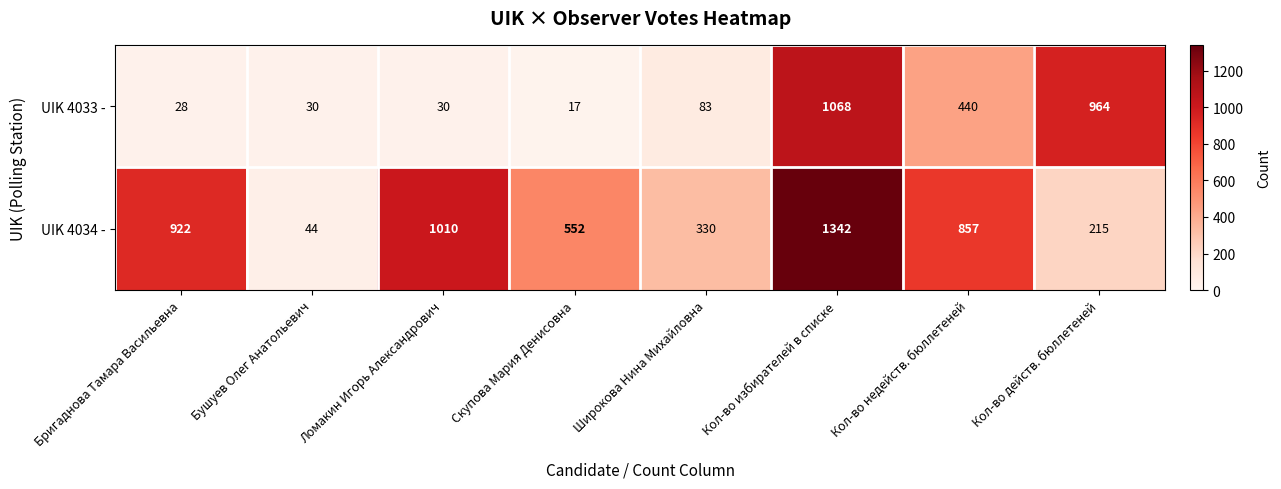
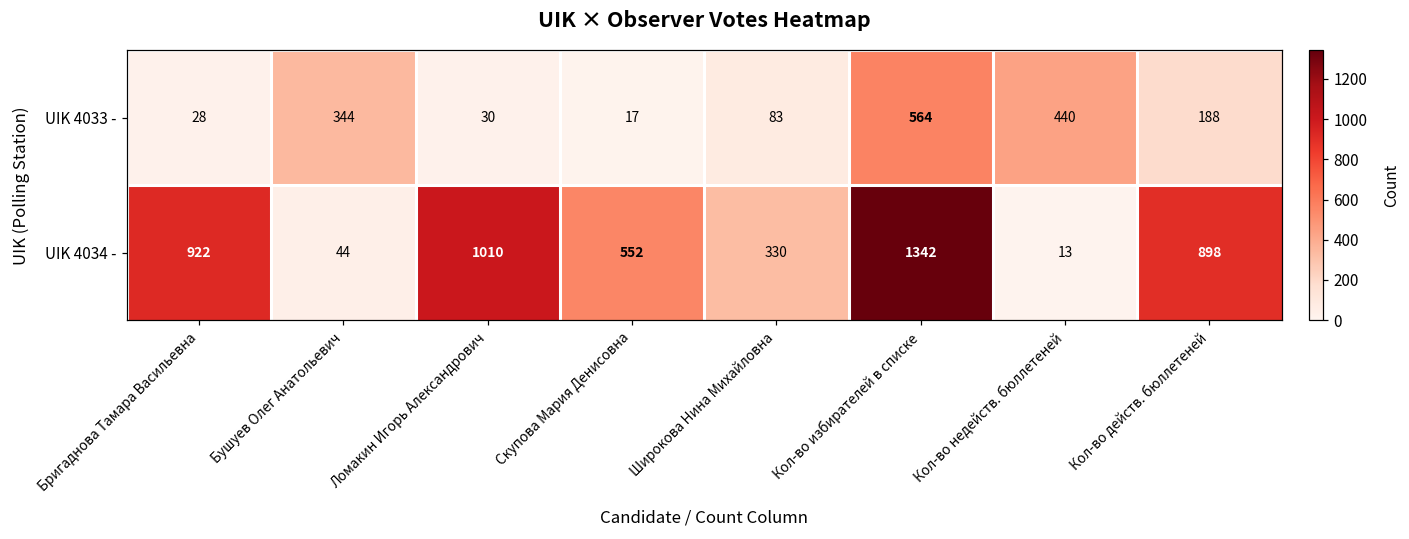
UIK 4033 -, Бушуев Олег Анатольевич: 30 -> 344
UIK 4033 -, Кол-во избирателей в списке: 1068 -> 564
UIK 4033 -, Кол-во действ. бюллетеней: 964 -> 188
UIK 4034 -, Кол-во недейств. бюллетеней: 857 -> 13
UIK 4034 -, Кол-во действ. бюллетеней: 215 -> 898
